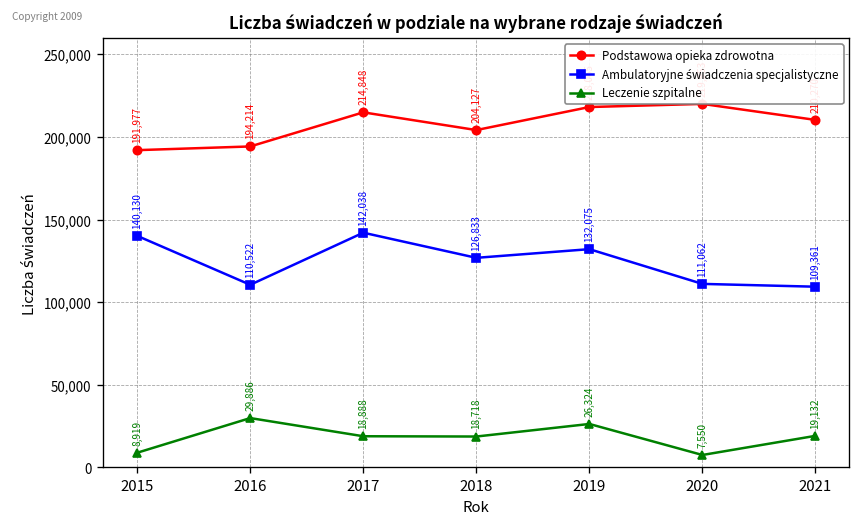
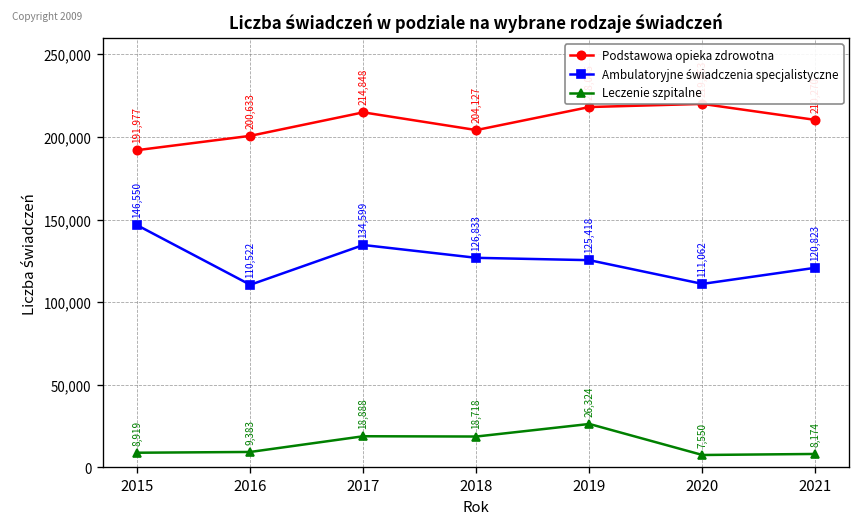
Ambulatoryjne świadczenia specjalistyczne, 2015: 140,130 -> 146,550
Podstawowa opieka zdrowotna, 2016: 194,214 -> 200,633
Leczenie szpitalne, 2016: 29,886 -> 9,383
Ambulatoryjne świadczenia specjalistyczne, 2017: 142,038 -> 134,599
Ambulatoryjne świadczenia specjalistyczne, 2019: 132,075 -> 125,418
Ambulatoryjne świadczenia specjalistyczne, 2021: 109,361 -> 120,823
Leczenie szpitalne, 2021: 19,132 -> 8,174
